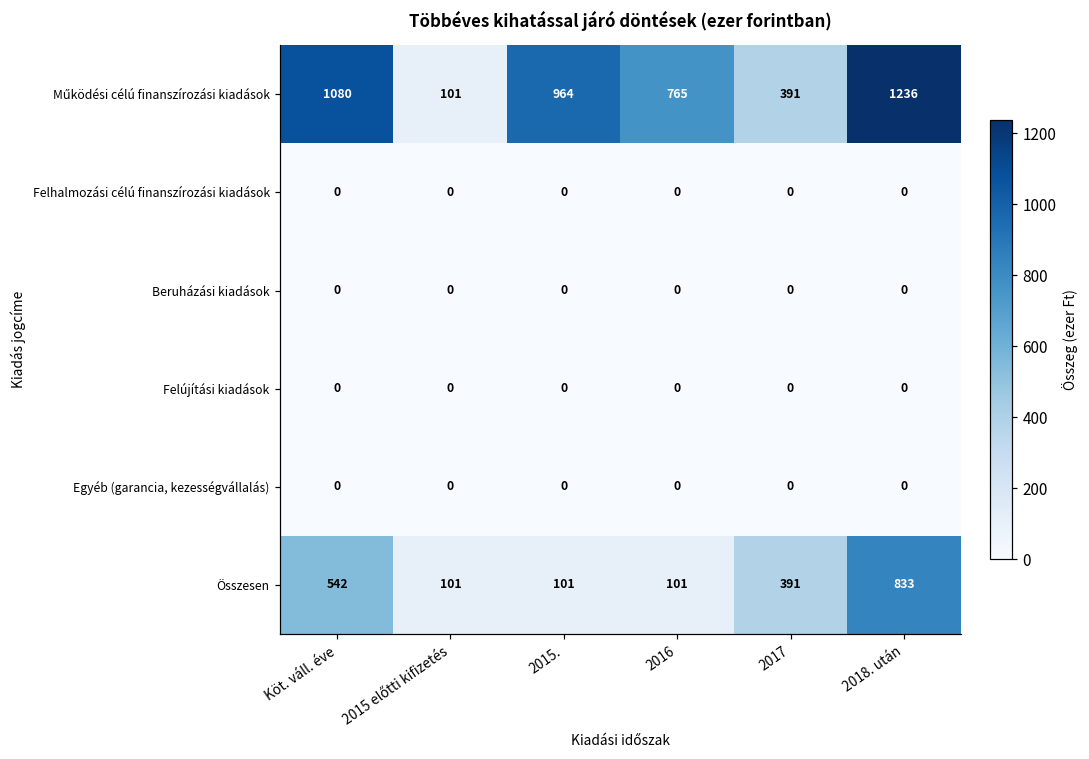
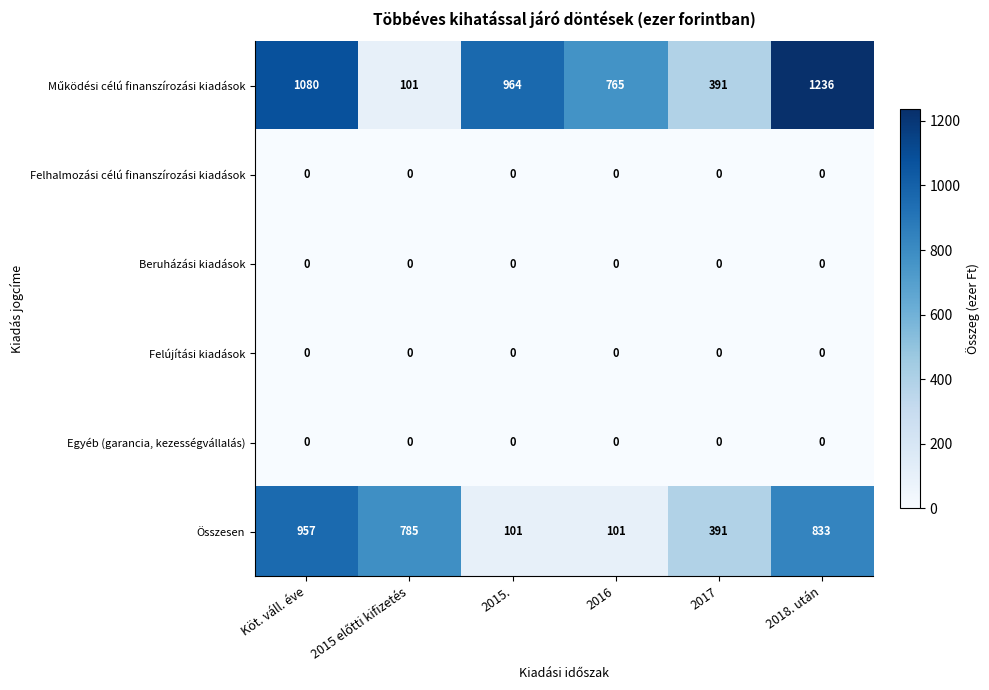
Összesen, Köt. váll. éve: 542 -> 957
Összesen, 2015 előtti kifizetés: 101 -> 785
